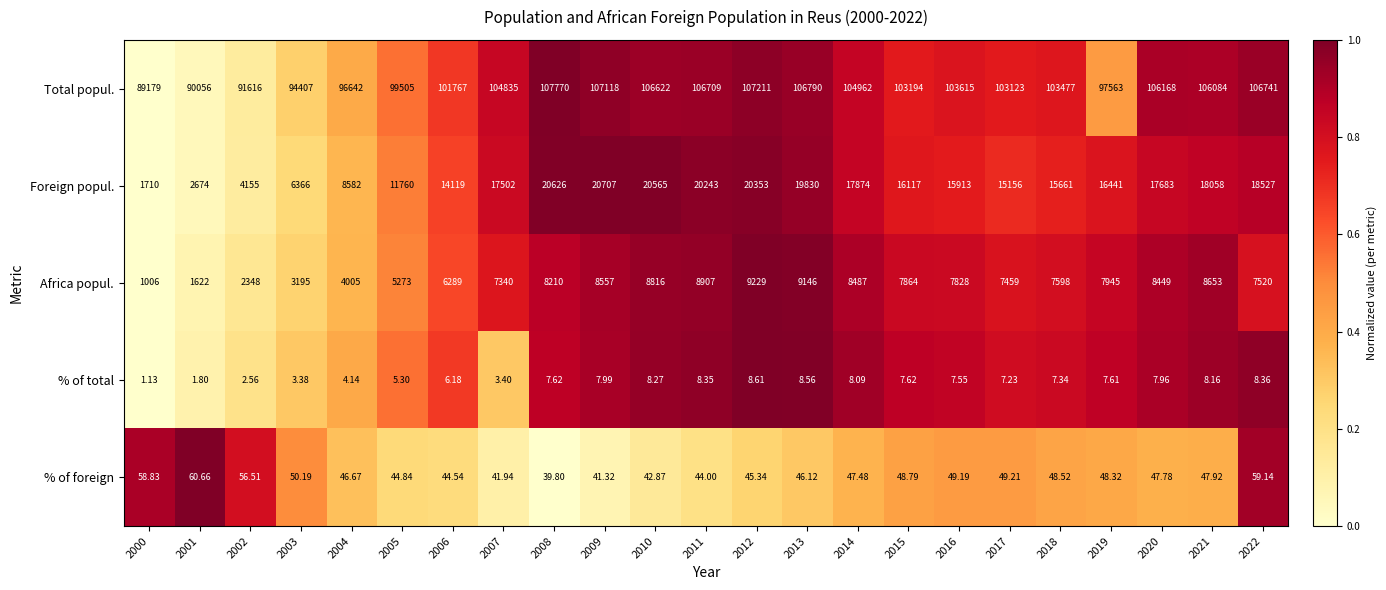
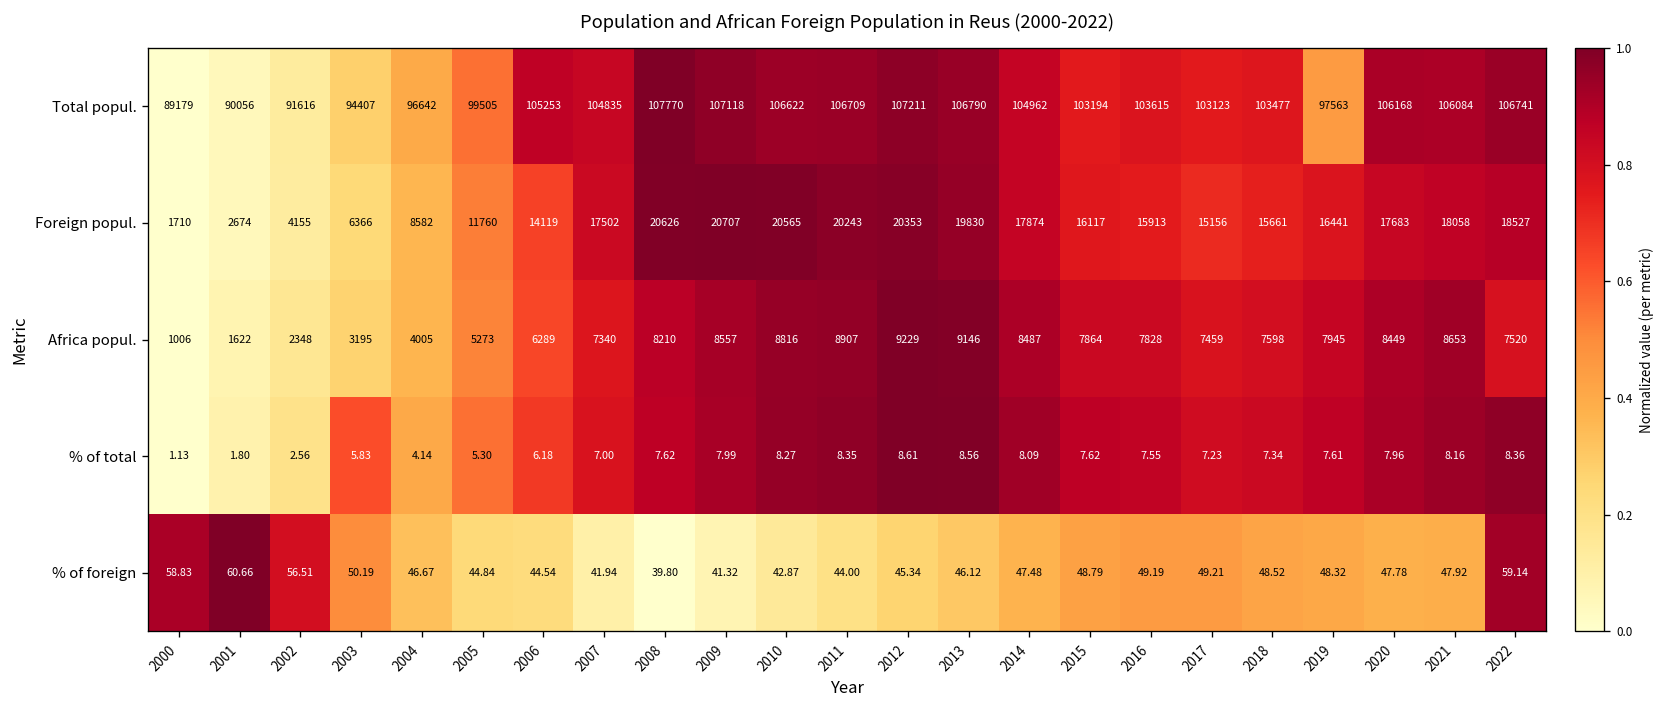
Total popul., 2006: 101767 -> 105253
% of total, 2003: 3.38 -> 5.83
% of total, 2007: 3.40 -> 7.00
